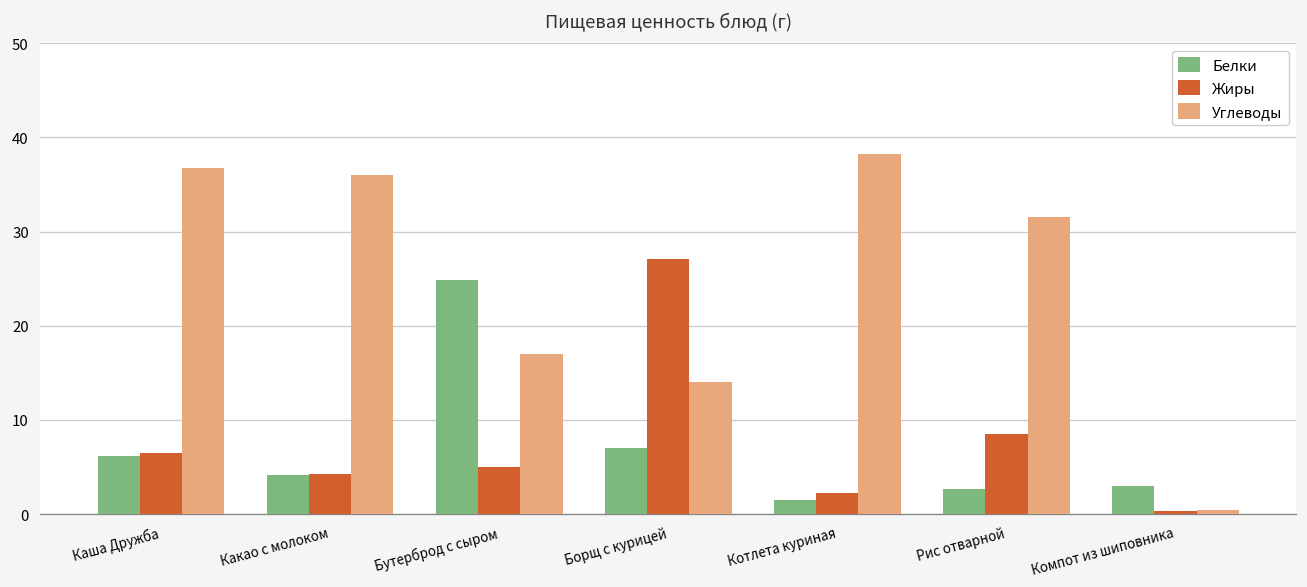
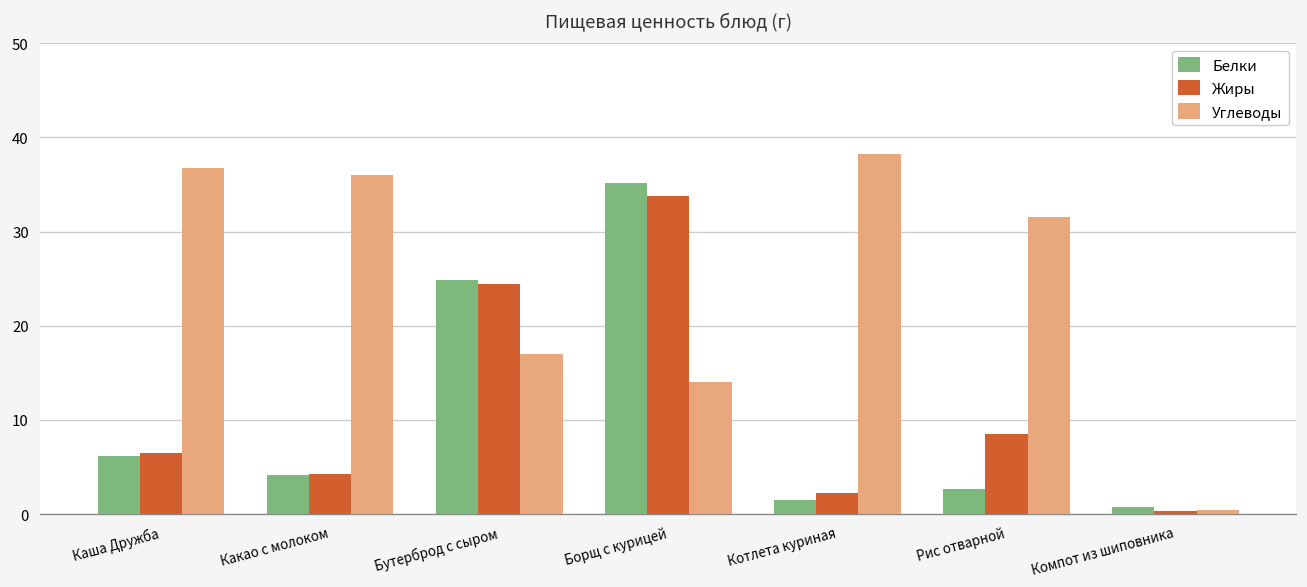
Жиры, Бутерброд с сыром: 5 -> 24
Белки, Борщ с курицей: 7 -> 35
Жиры, Борщ с курицей: 27 -> 34
Белки, Компот из шиповника: 3 -> 1
